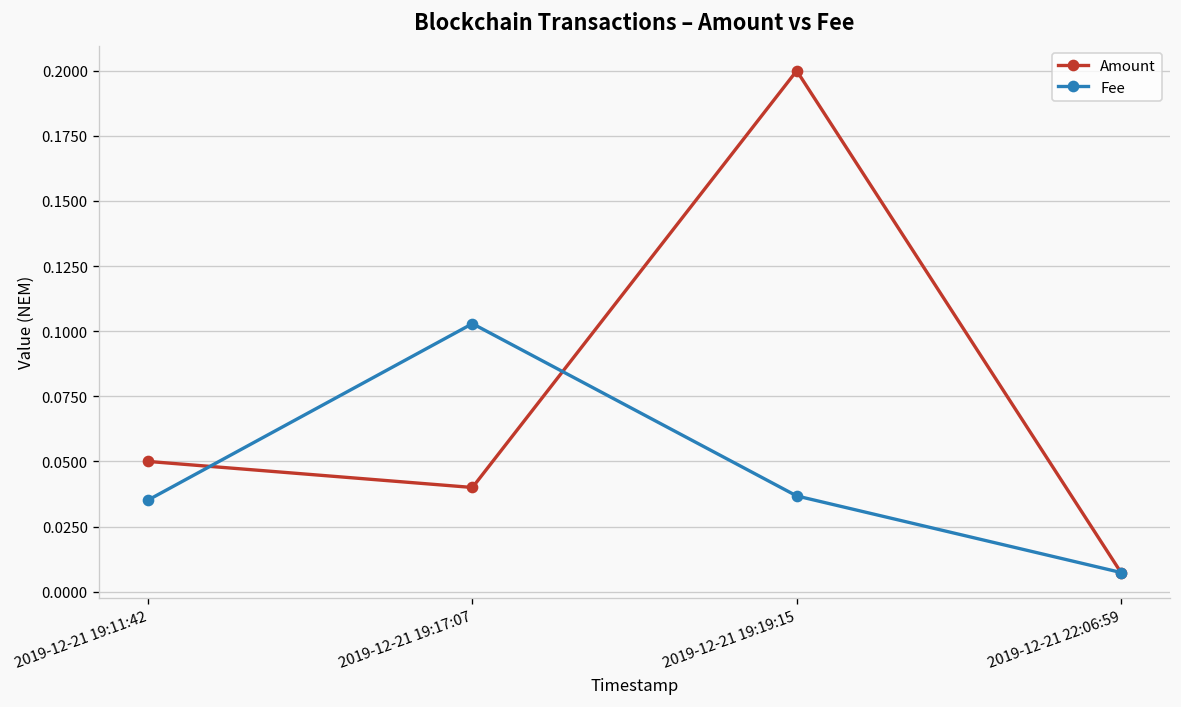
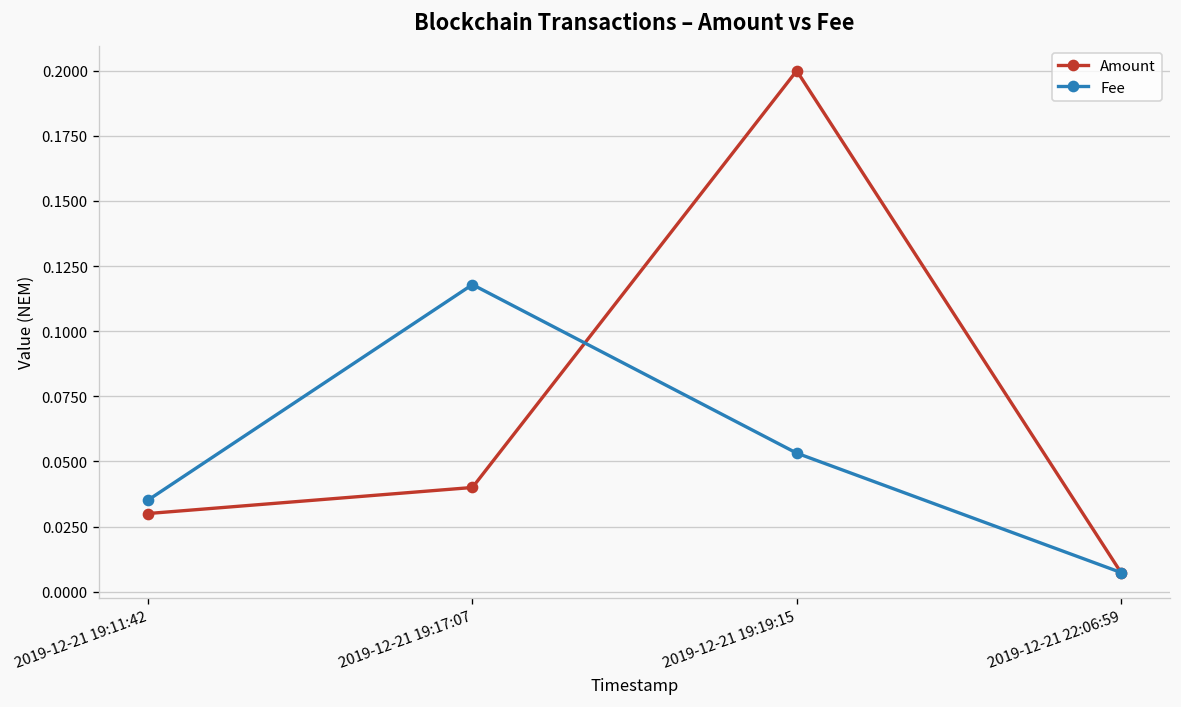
Amount, 2019-12-21 19:11:42: 0.05 -> 0.03
Fee, 2019-12-21 19:17:07: 0.103 -> 0.118
Fee, 2019-12-21 19:19:15: 0.037 -> 0.053
